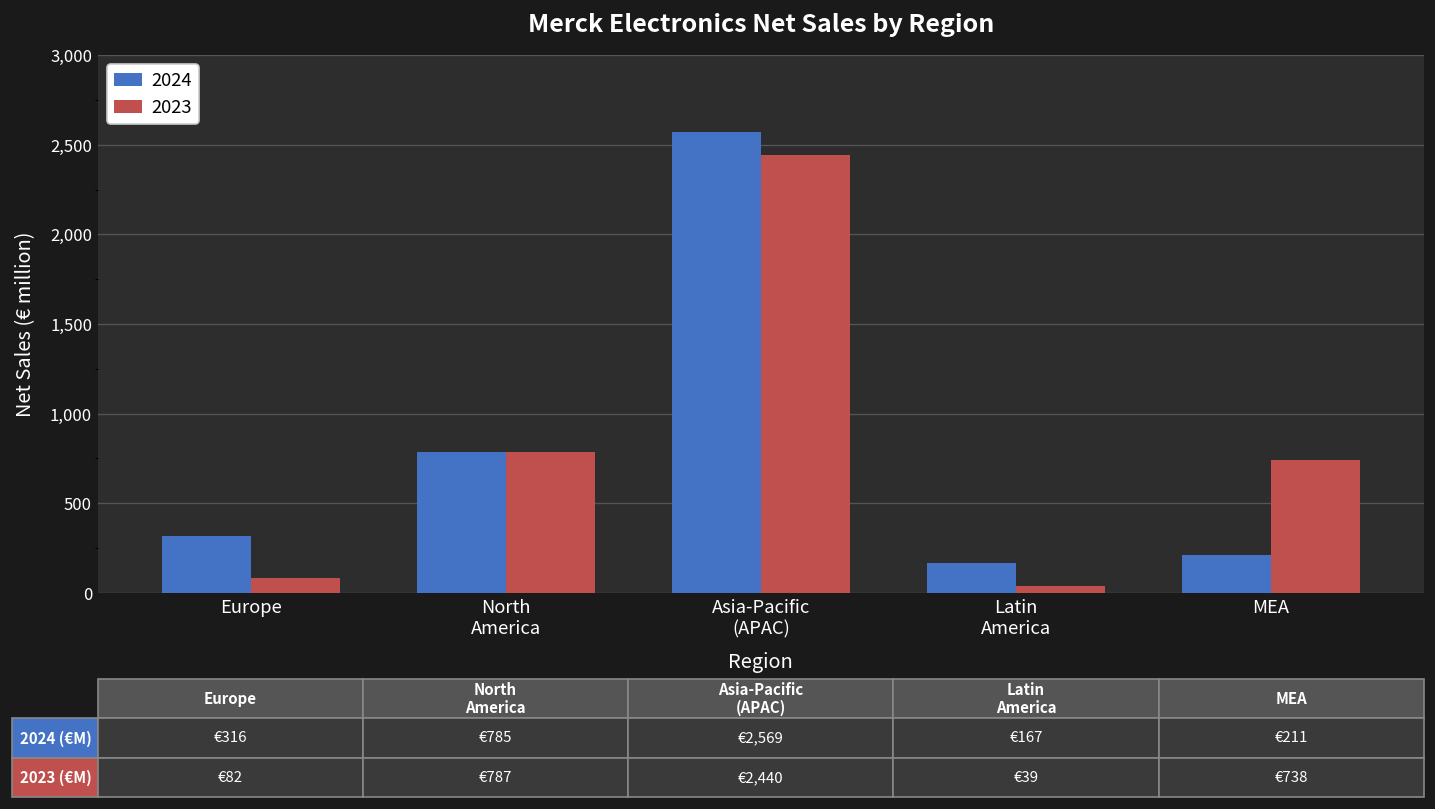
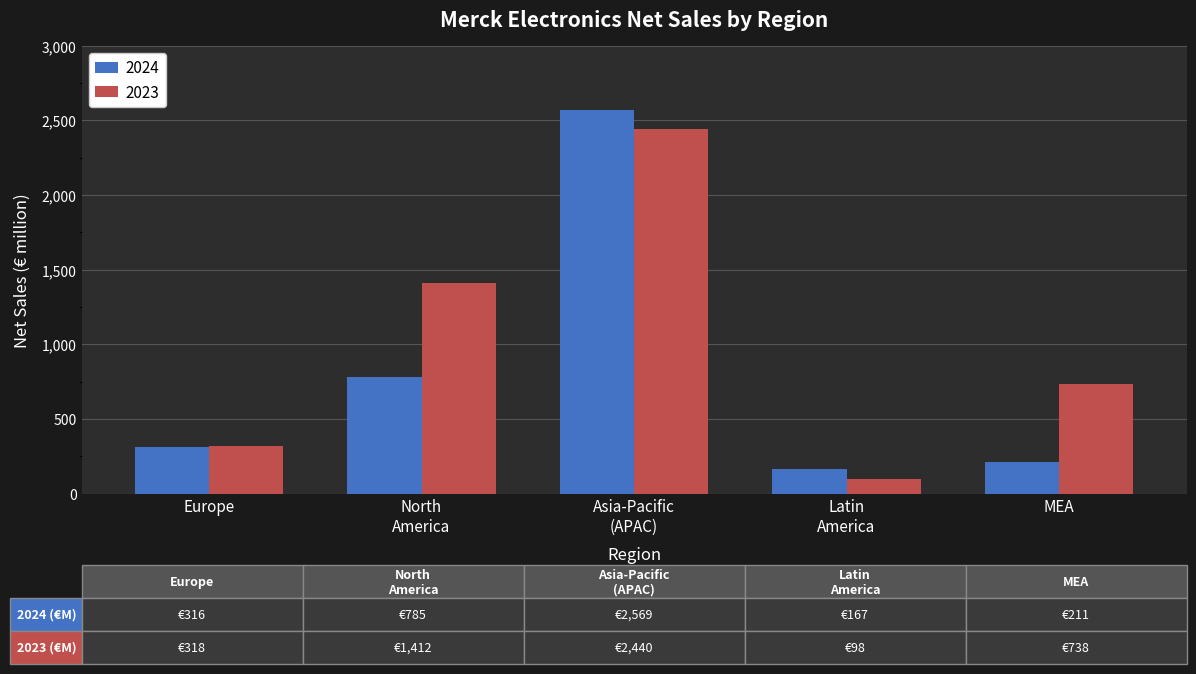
2023, Europe: €82 -> €318
2023, North America: €787 -> €1,412
2023, Latin America: €39 -> €98
